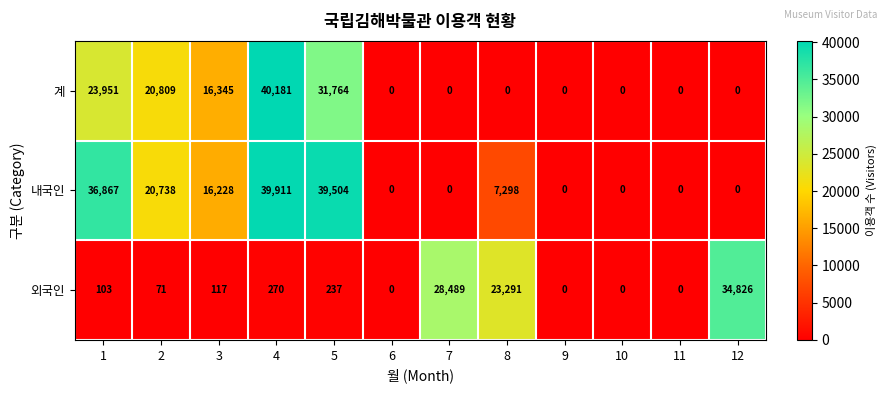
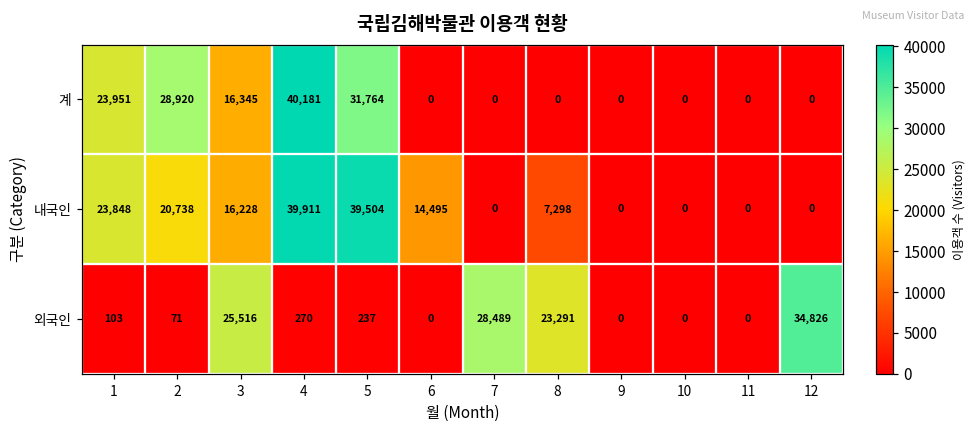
계, 2: 20,809 -> 28,920
내국인, 1: 36,867 -> 23,848
내국인, 6: 0 -> 14,495
외국인, 3: 117 -> 25,516
